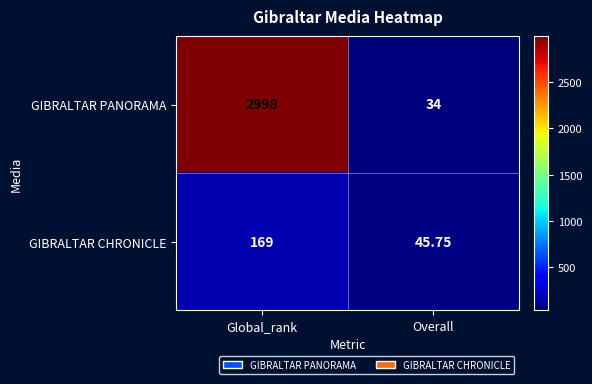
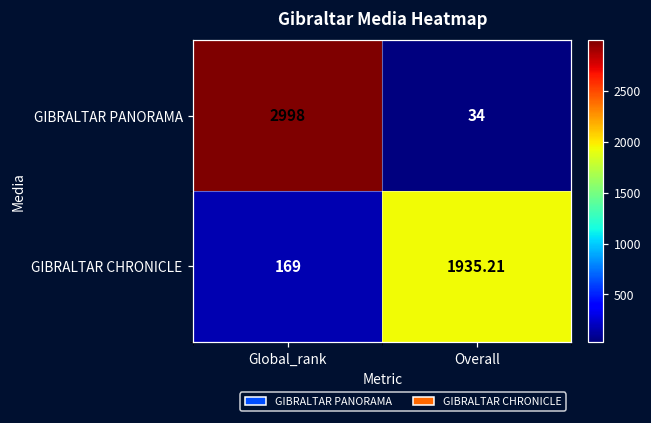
GIBRALTAR CHRONICLE, Overall: 45.75 -> 1935.21
